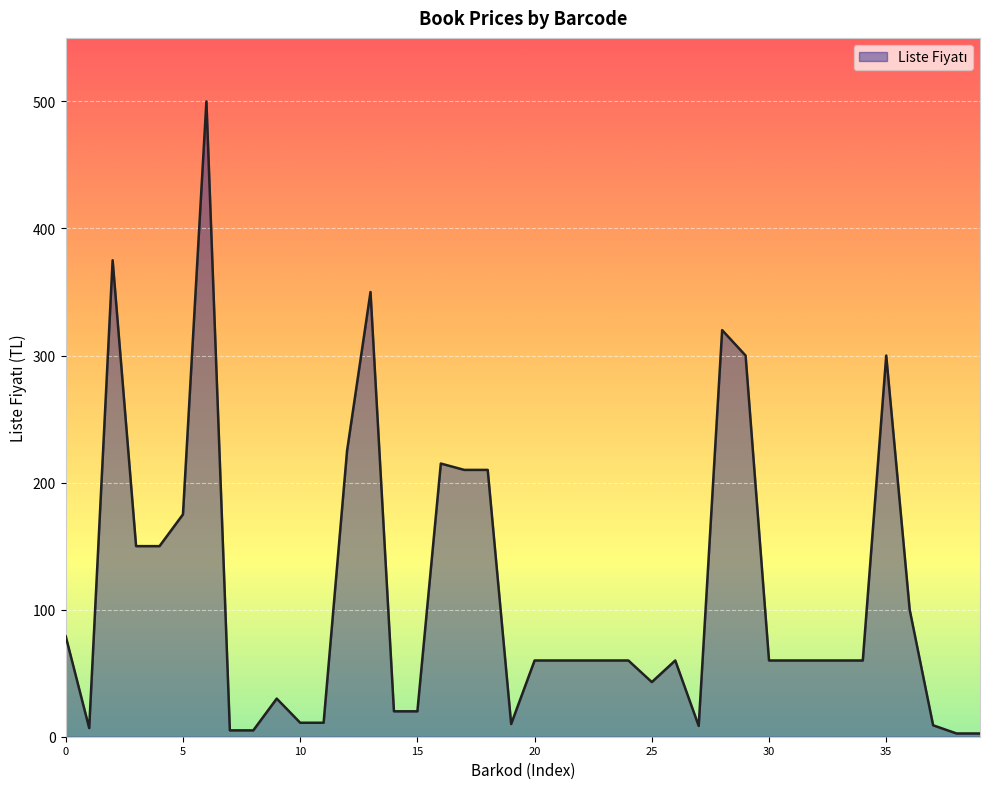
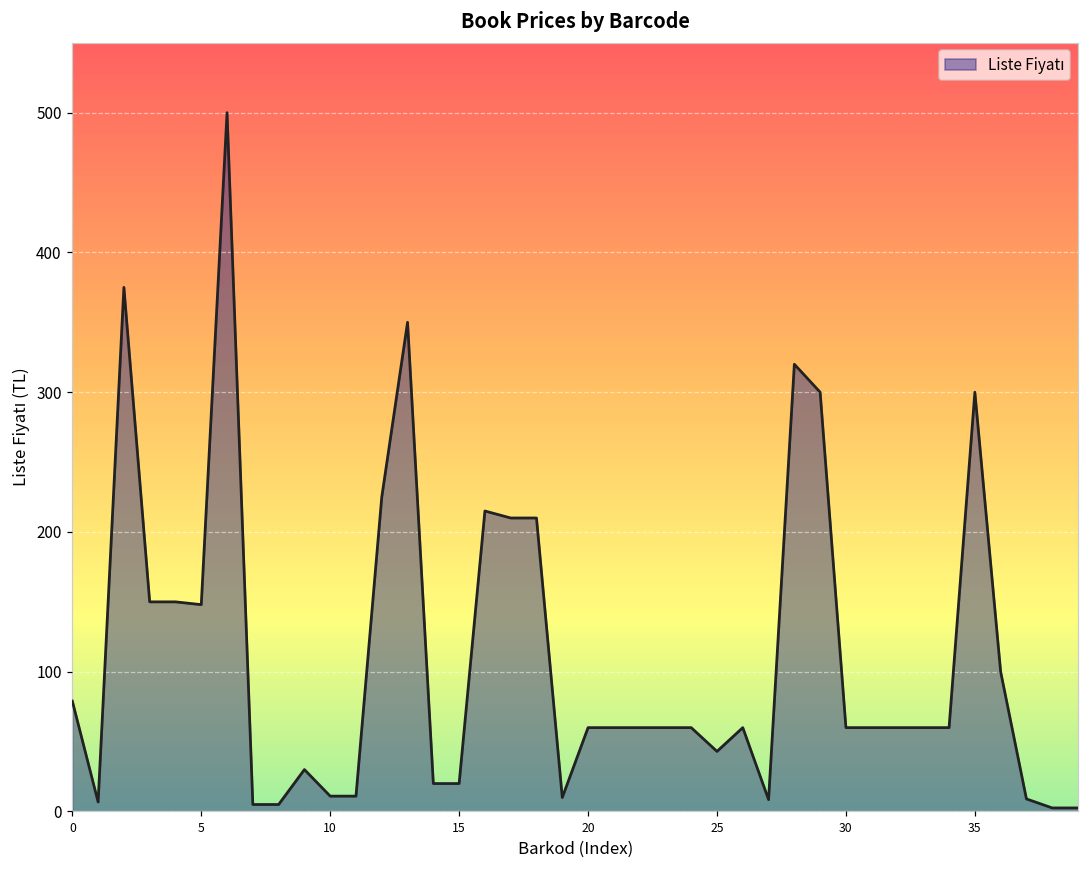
5: 175 -> 148
